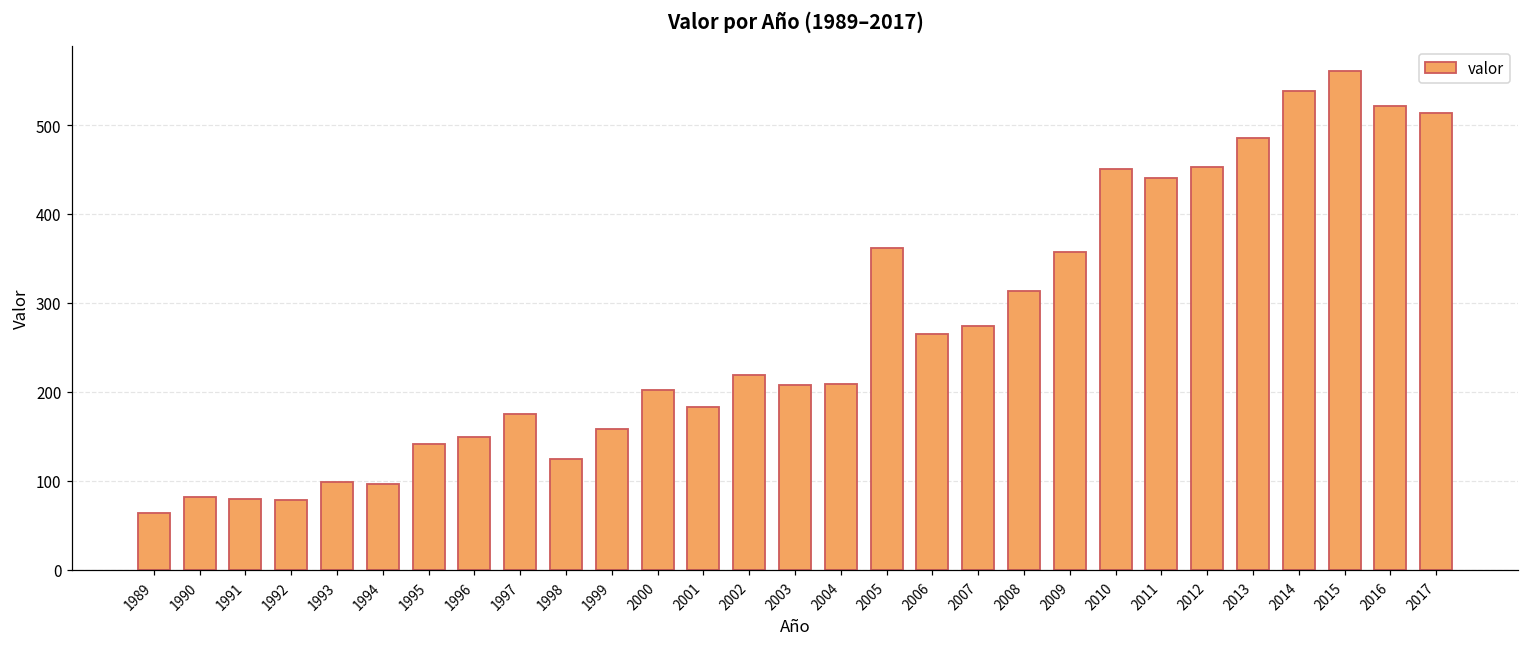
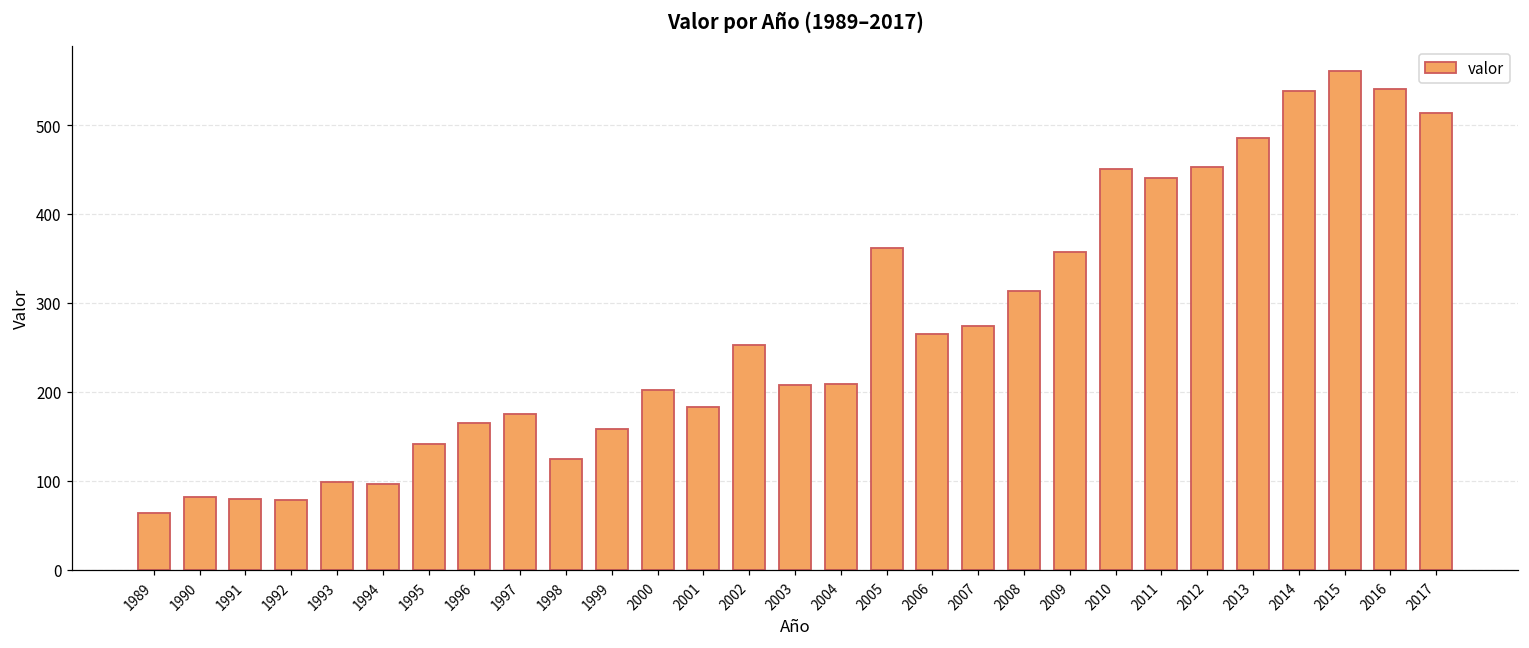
1996: 150 -> 170
2002: 220 -> 250
2016: 520 -> 540
